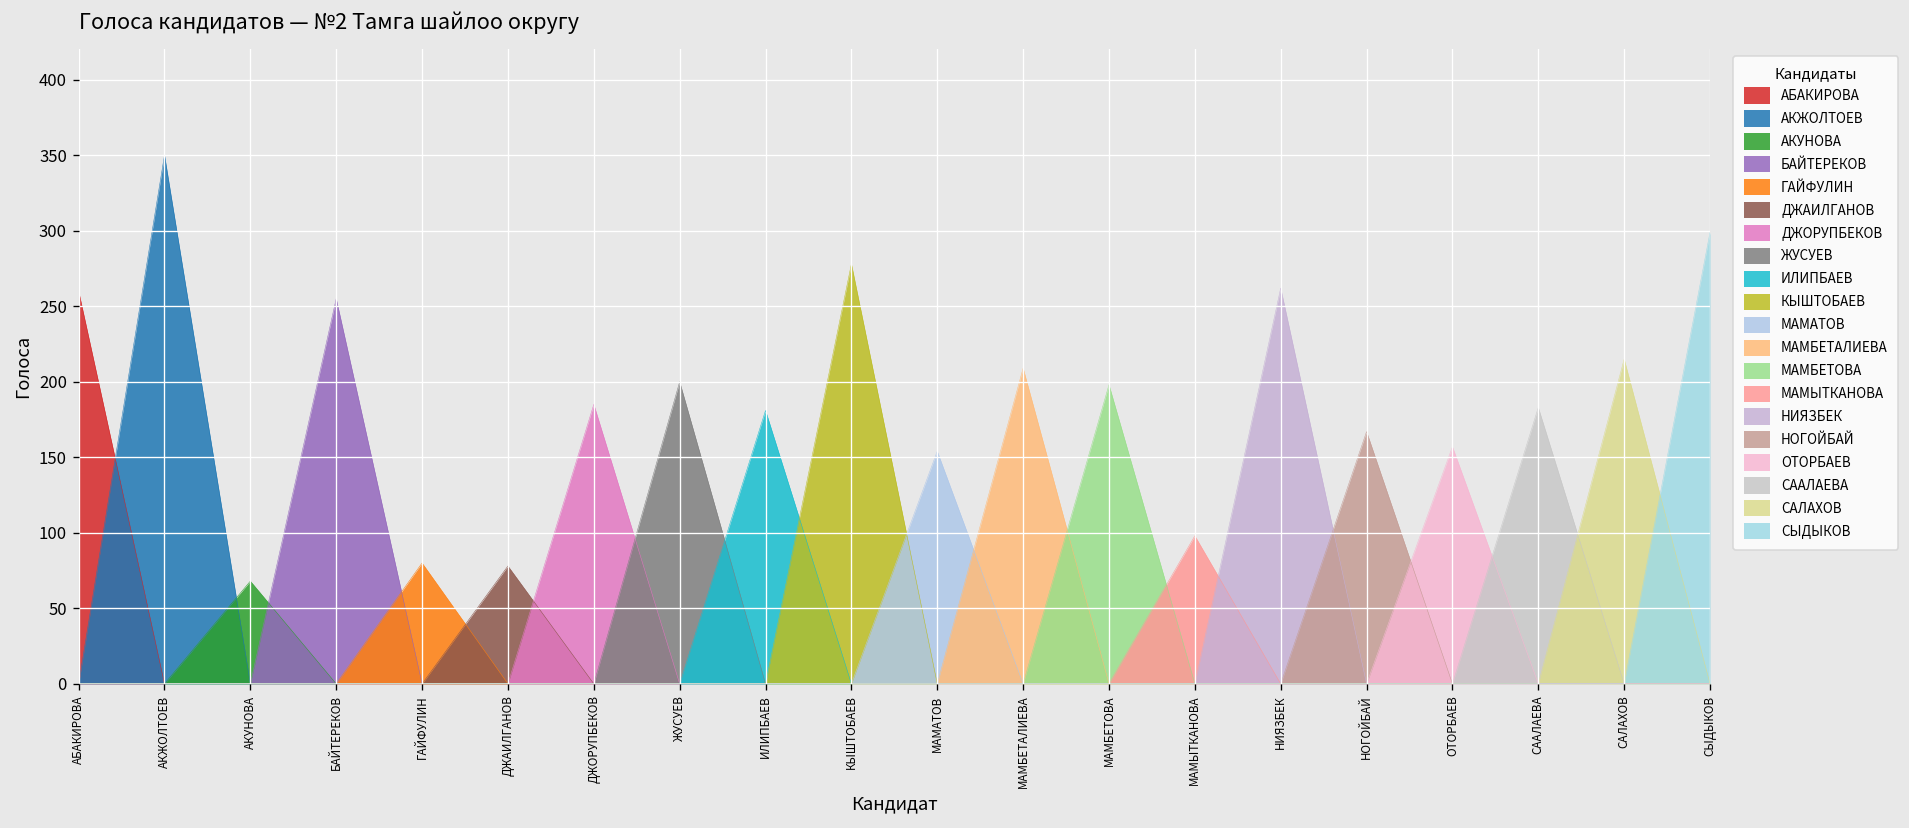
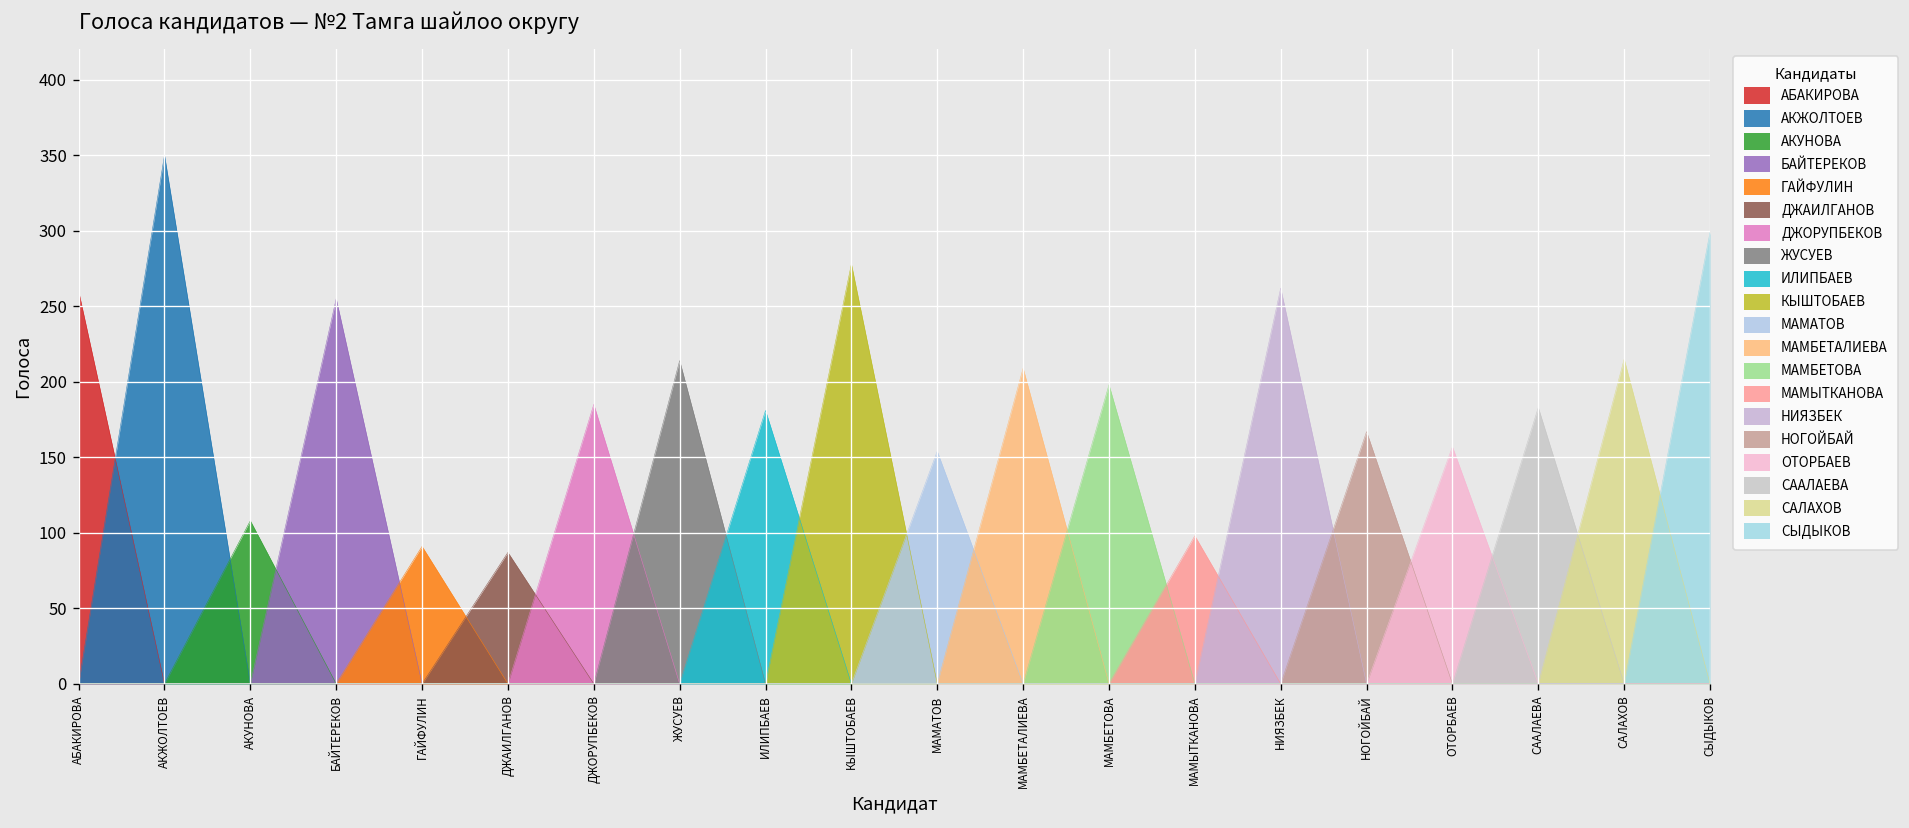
АКУНОВА, АКУНОВА: 68 -> 108
ГАЙФУЛИН, ГАЙФУЛИН: 80 -> 91
ДЖАИЛГАНОВ, ДЖАИЛГАНОВ: 78 -> 87
ЖУСУЕВ, ЖУСУЕВ: 200 -> 214
